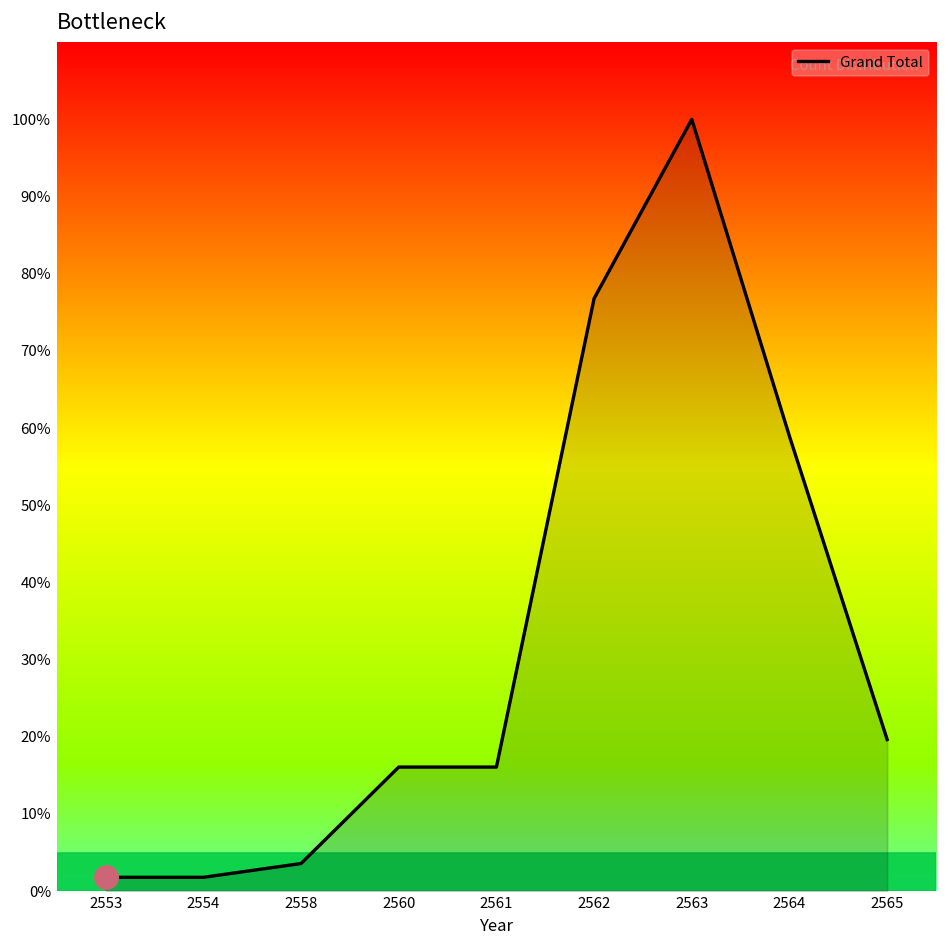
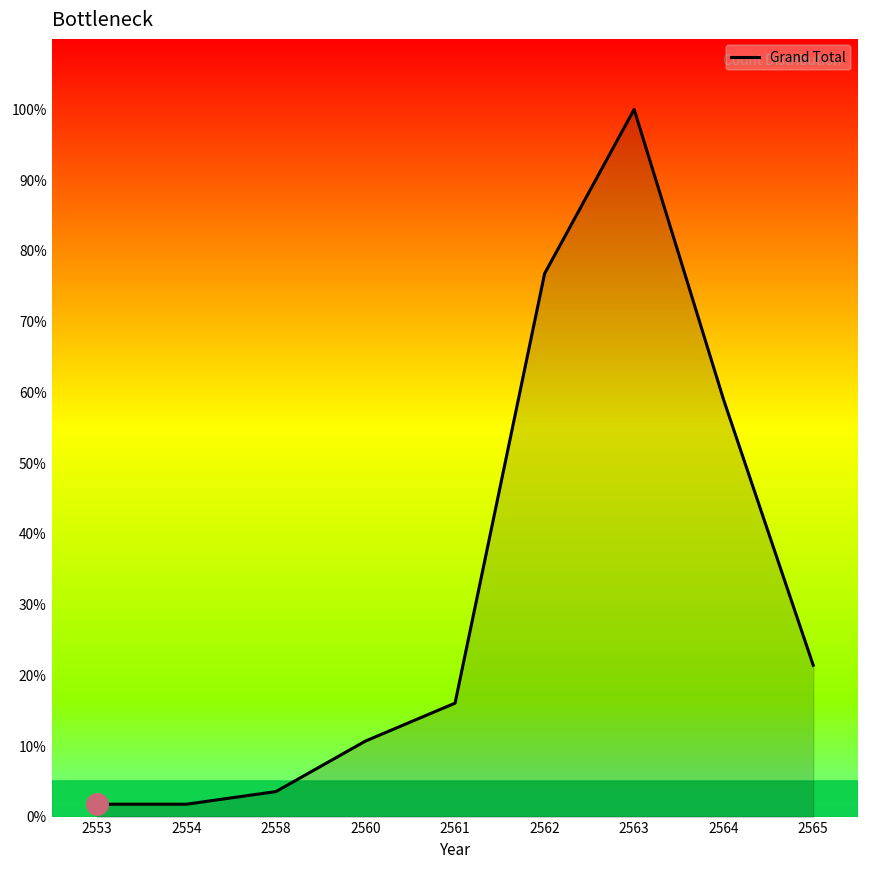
Grand Total, 2560: 16% -> 11%
Grand Total, 2565: 20% -> 21%
